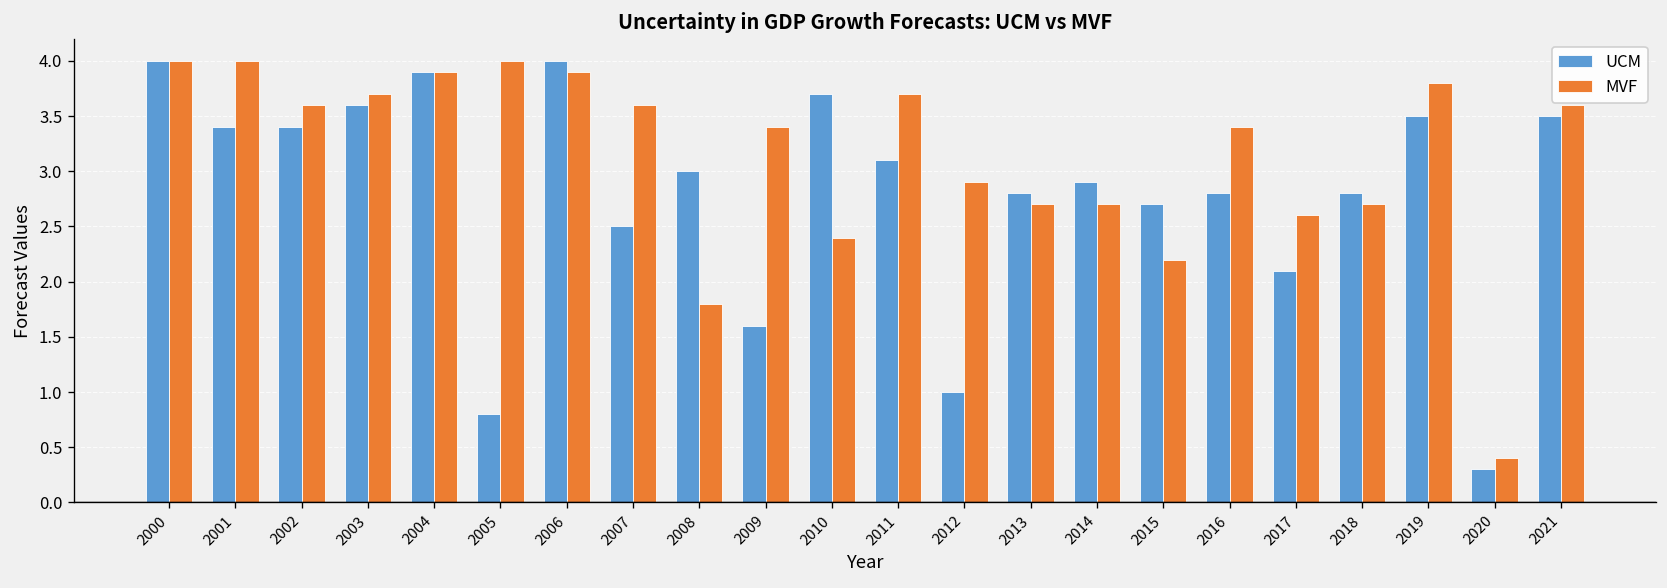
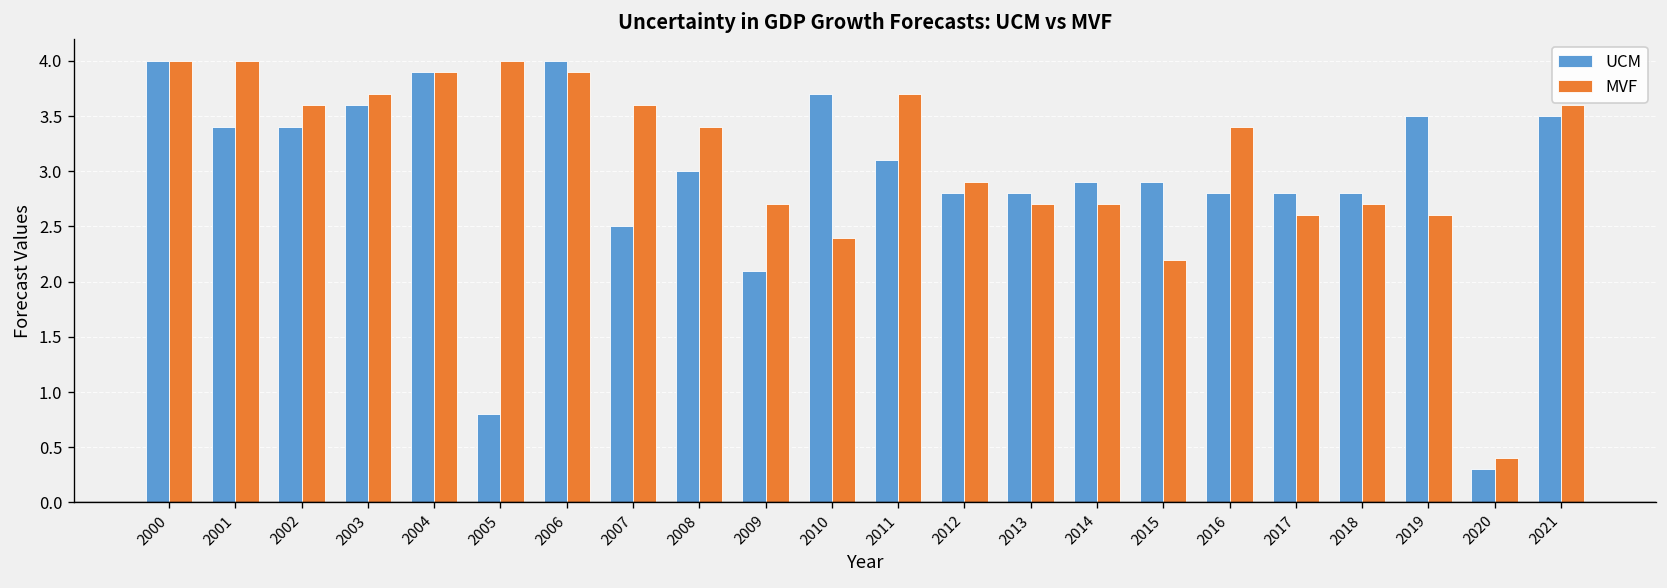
MVF, 2008: 1.8 -> 3.4
UCM, 2009: 1.6 -> 2.1
MVF, 2009: 3.4 -> 2.7
UCM, 2012: 1.0 -> 2.8
UCM, 2015: 2.7 -> 2.9
UCM, 2017: 2.1 -> 2.8
MVF, 2019: 3.8 -> 2.6
